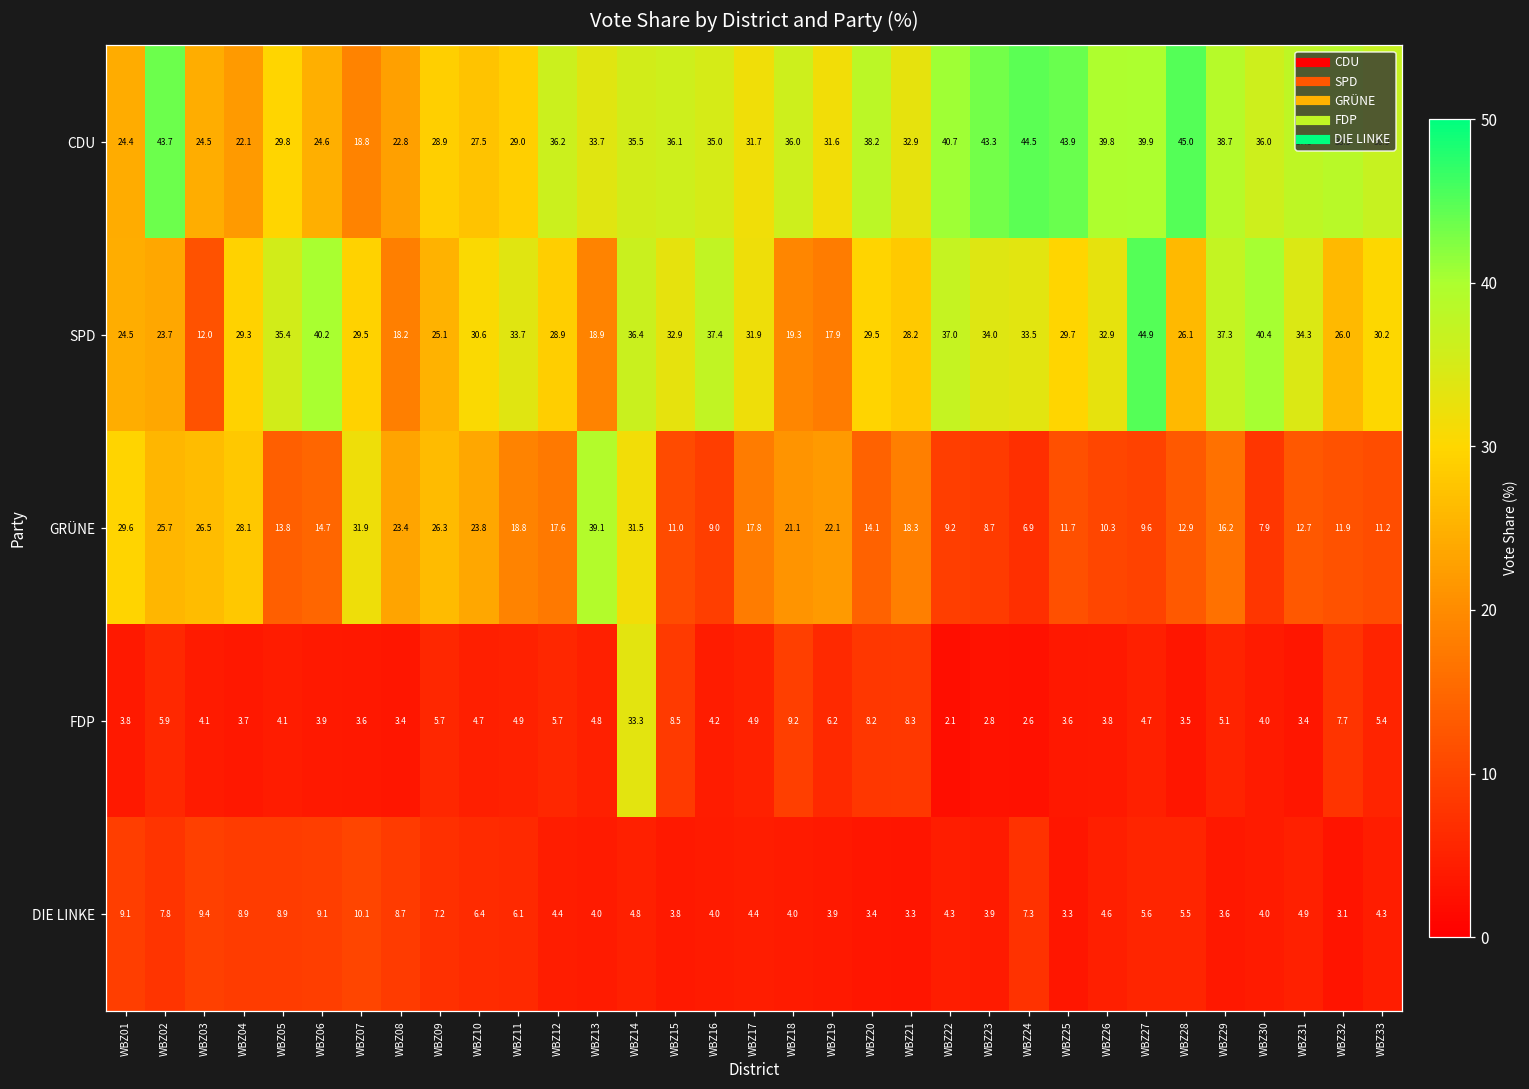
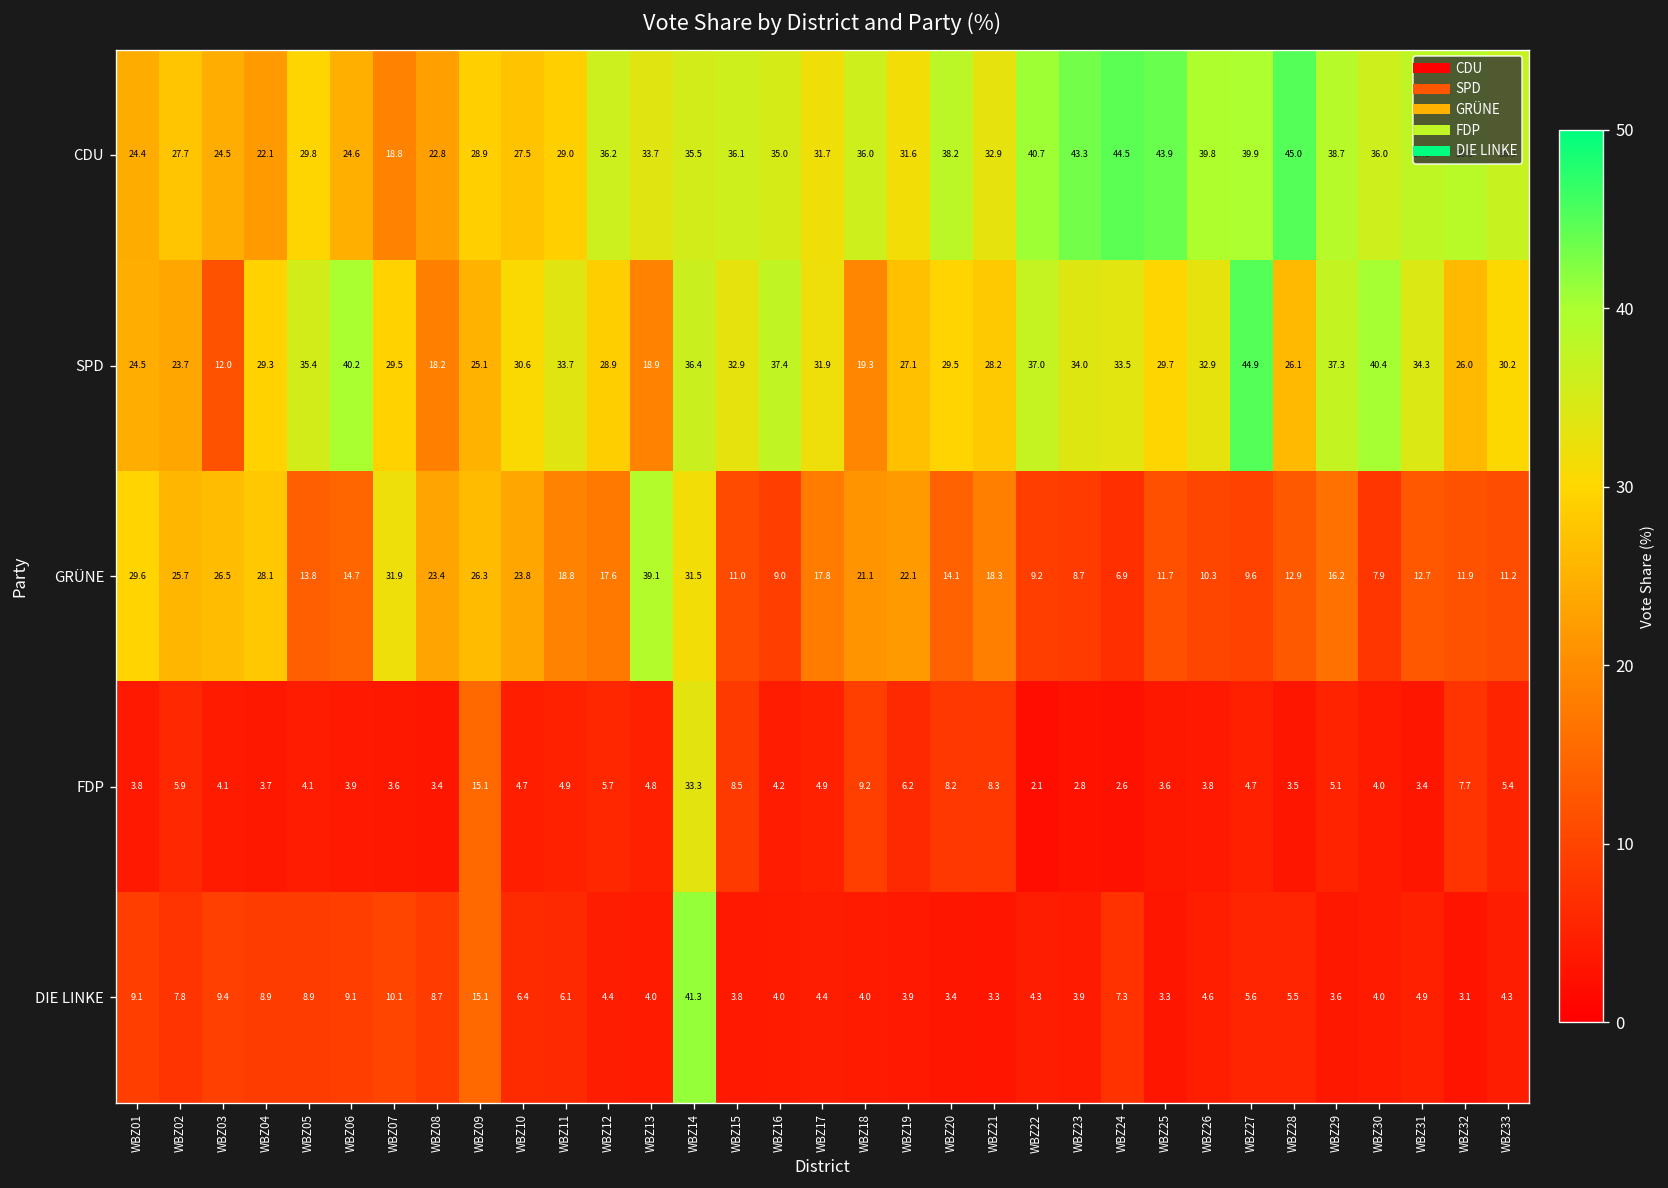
CDU, WBZ02: 43.7 -> 27.7
SPD, WBZ19: 17.9 -> 27.1
FDP, WBZ09: 5.7 -> 15.1
DIE LINKE, WBZ09: 7.2 -> 15.1
DIE LINKE, WBZ14: 4.8 -> 41.3
